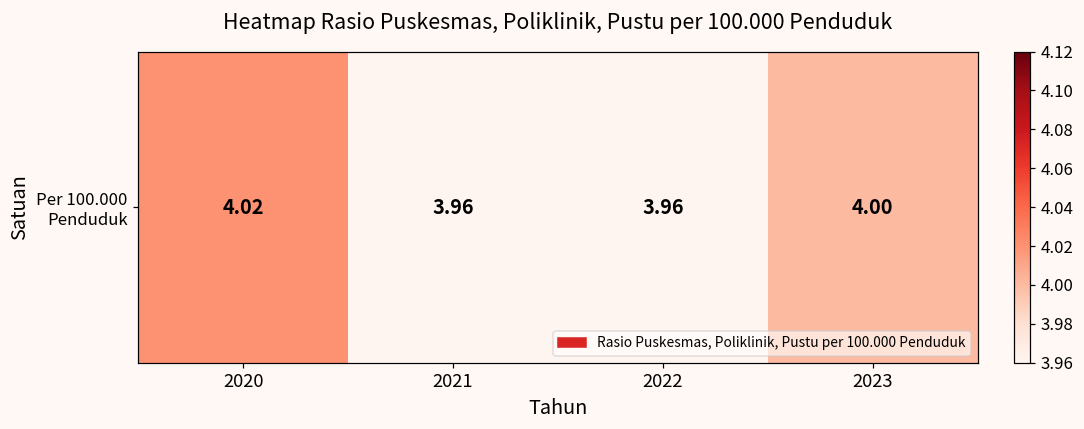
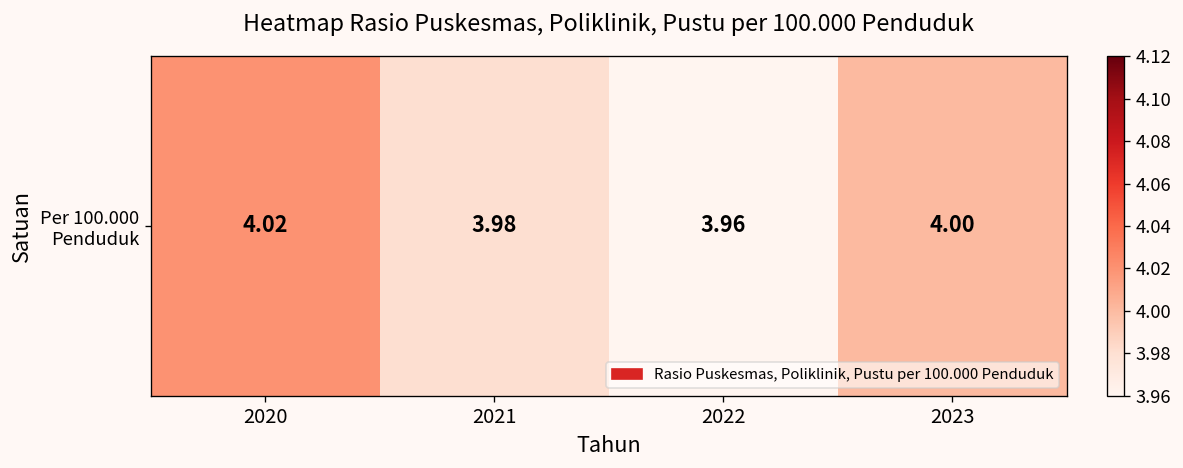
Per 100.000 Penduduk, 2021: 3.96 -> 3.98
